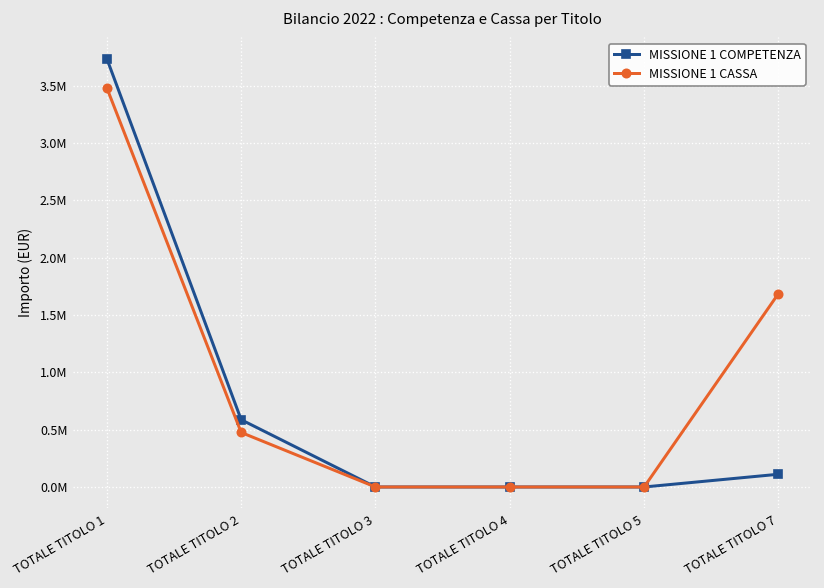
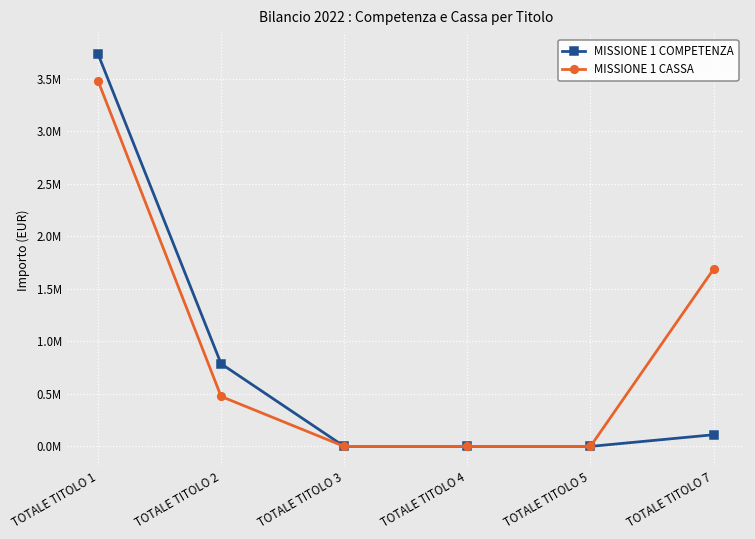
MISSIONE 1 COMPETENZA, TOTALE TITOLO 2: 600000 -> 800000
